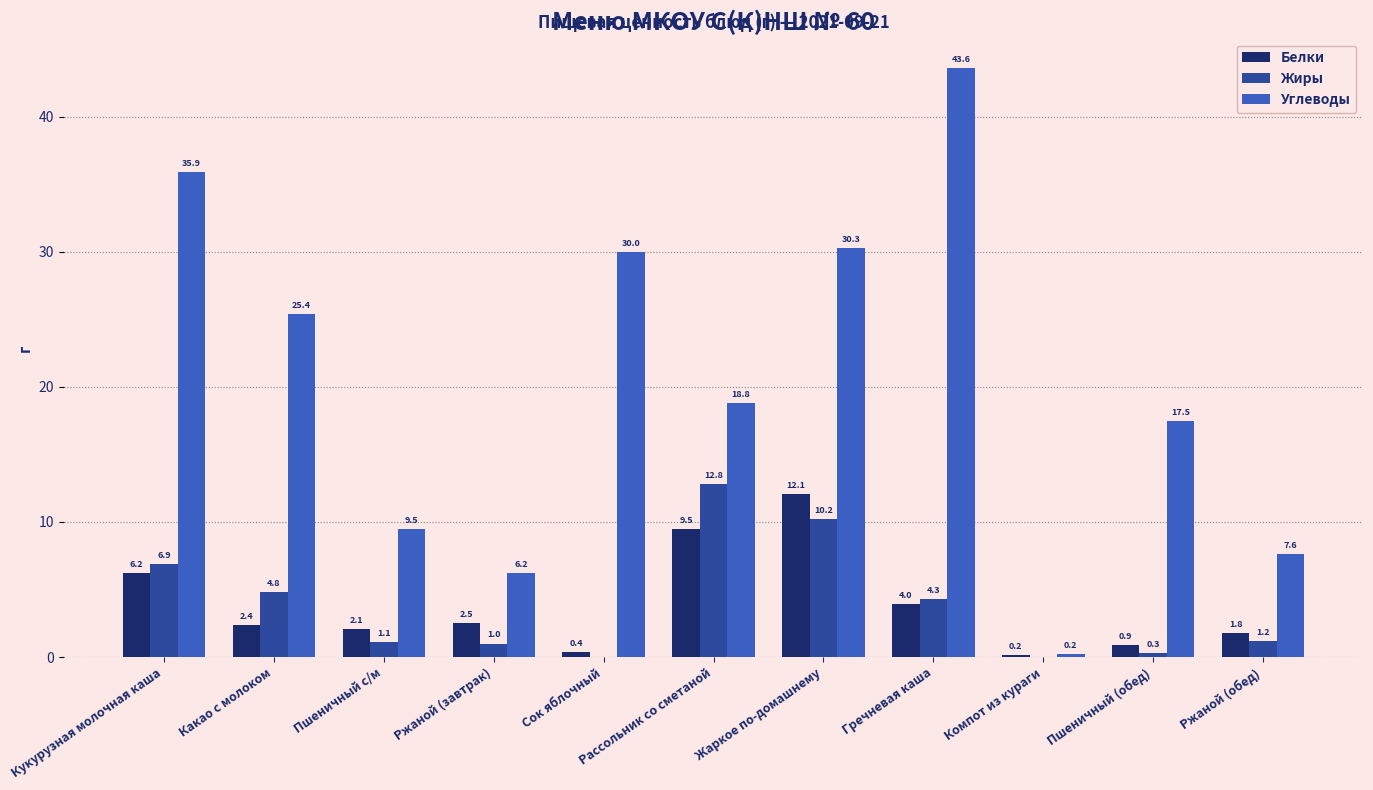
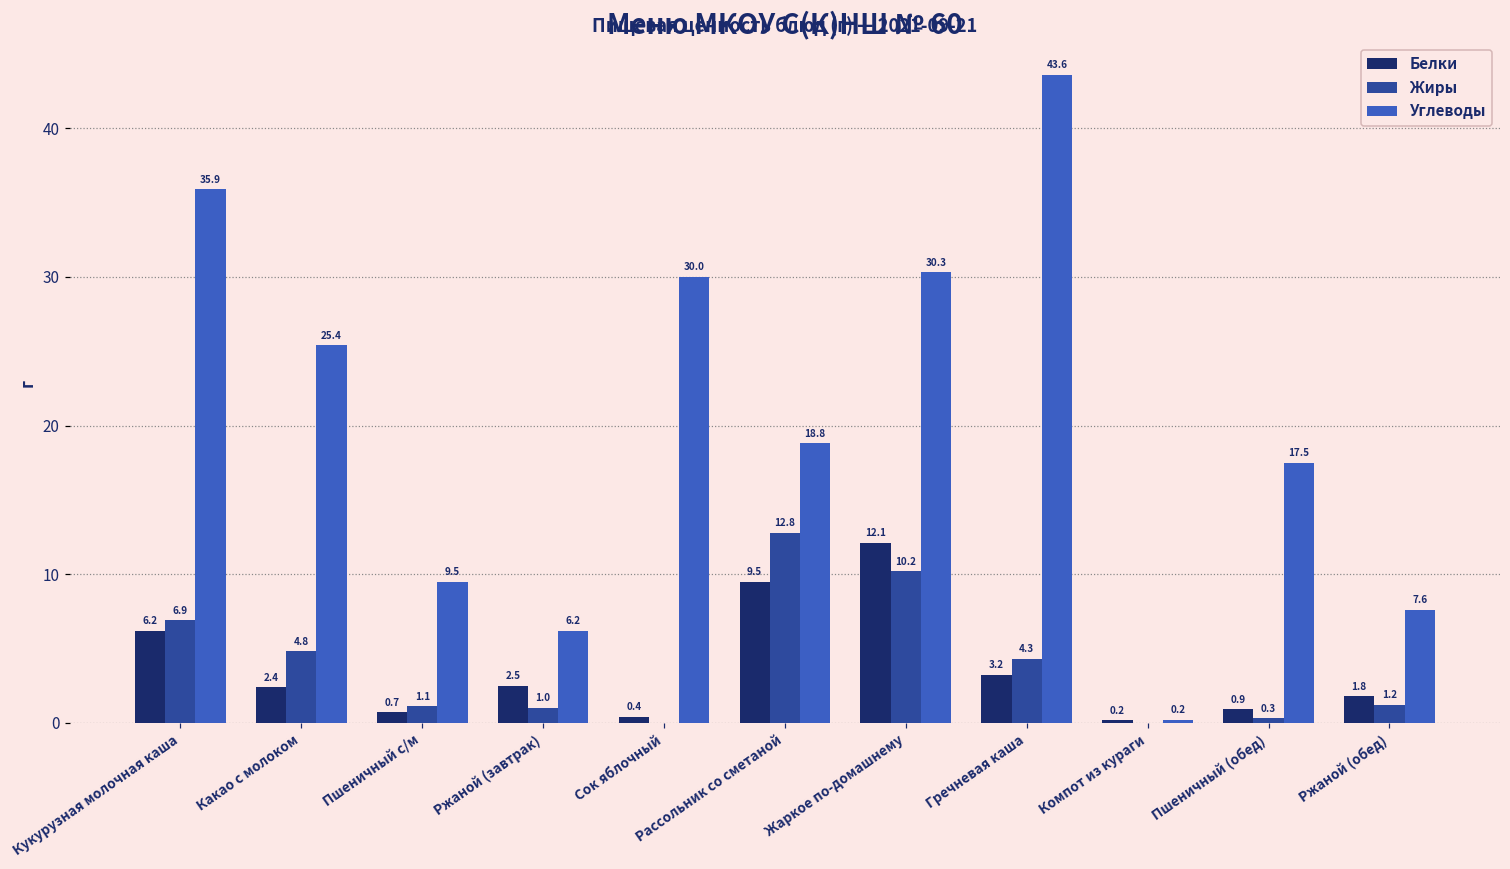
Белки, Пшеничный с/м: 2.1 -> 0.7
Белки, Гречневая каша: 4.0 -> 3.2
